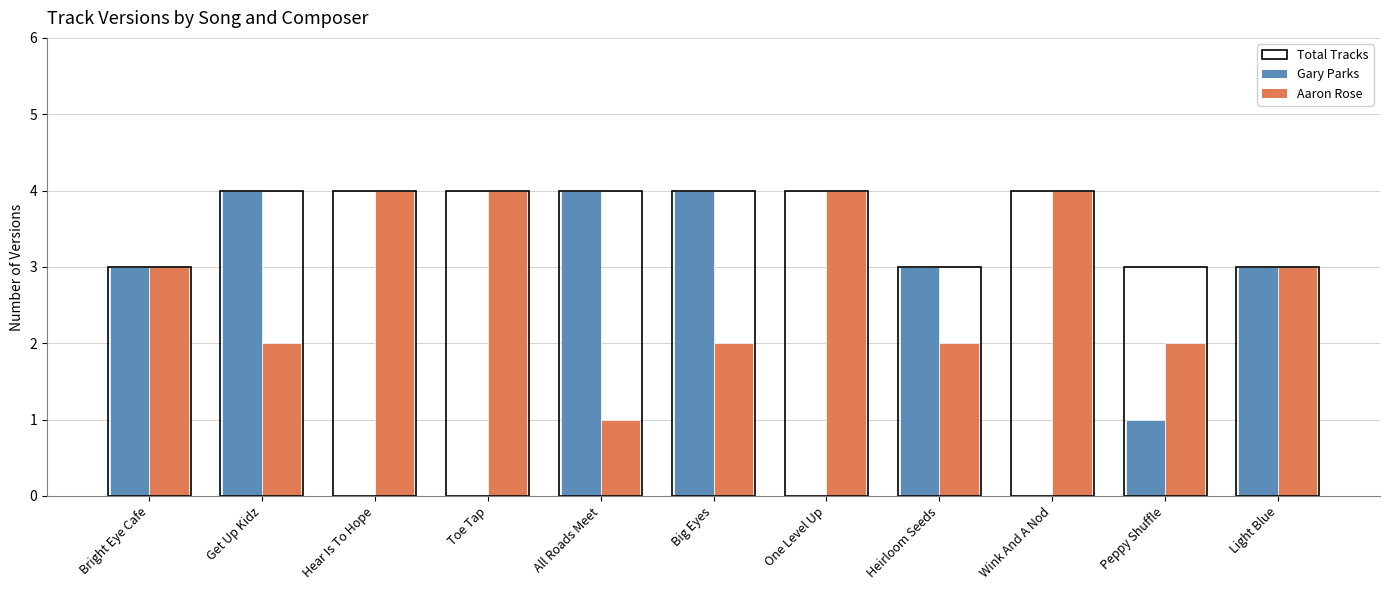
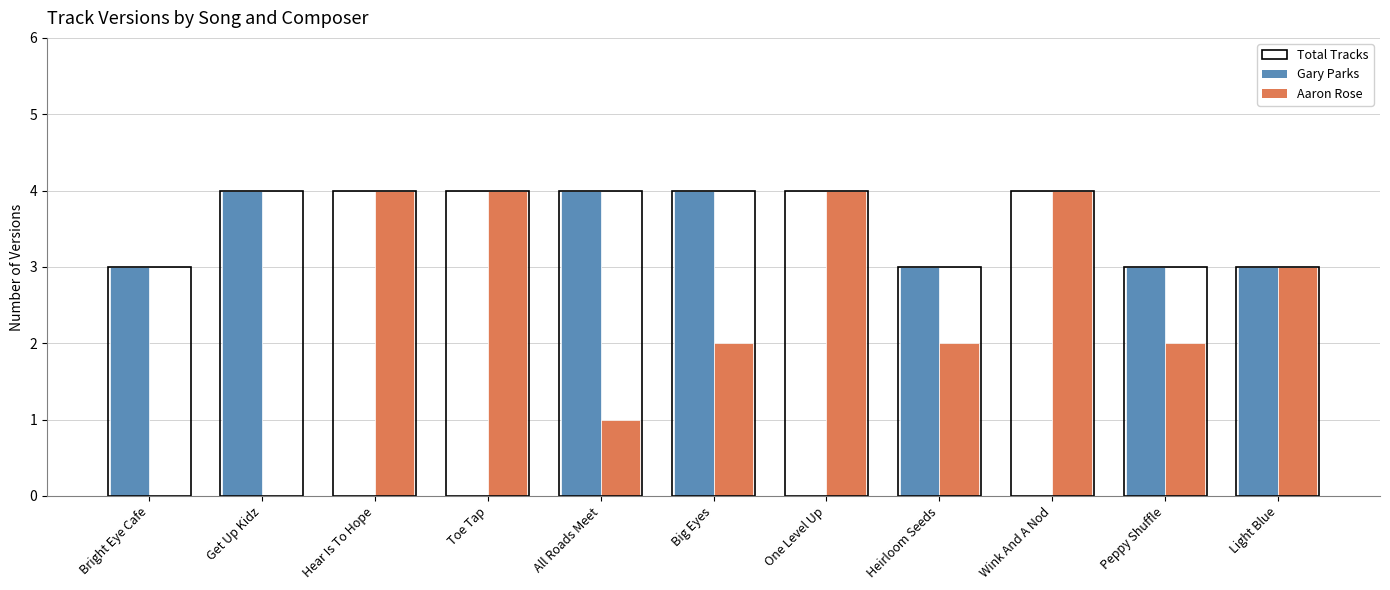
Aaron Rose, Bright Eye Cafe: 3 -> 0
Aaron Rose, Get Up Kidz: 2 -> 0
Gary Parks, Peppy Shuffle: 1 -> 3
